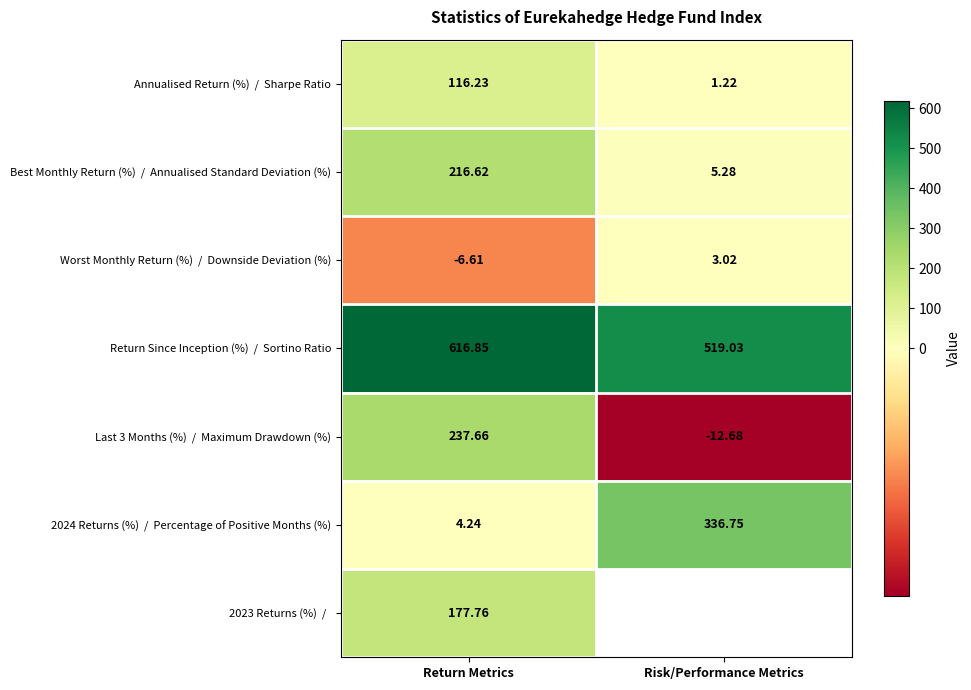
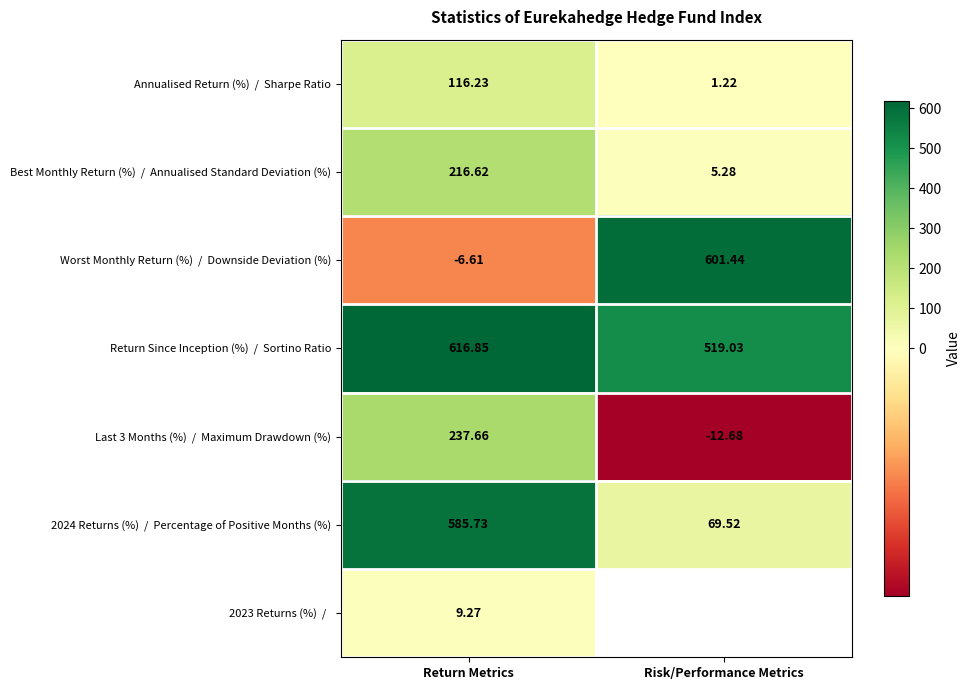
Worst Monthly Return (%) / Downside Deviation (%), Risk/Performance Metrics: 3.02 -> 601.44
2024 Returns (%) / Percentage of Positive Months (%), Return Metrics: 4.24 -> 585.73
2024 Returns (%) / Percentage of Positive Months (%), Risk/Performance Metrics: 336.75 -> 69.52
2023 Returns (%) /, Return Metrics: 177.76 -> 9.27
